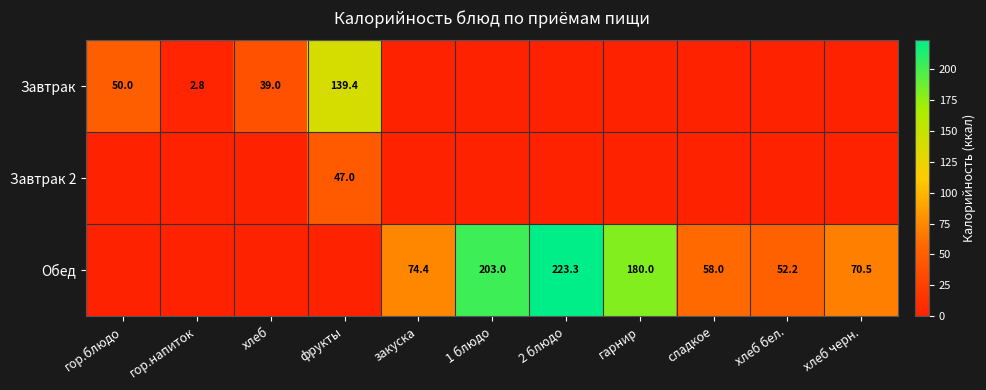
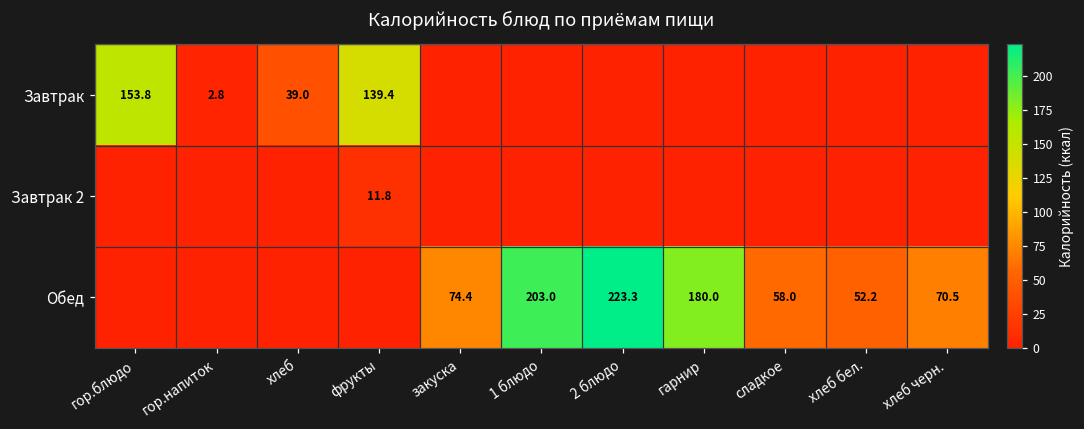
Завтрак, гор.блюдо: 50.0 -> 153.8
Завтрак 2, фрукты: 47.0 -> 11.8
